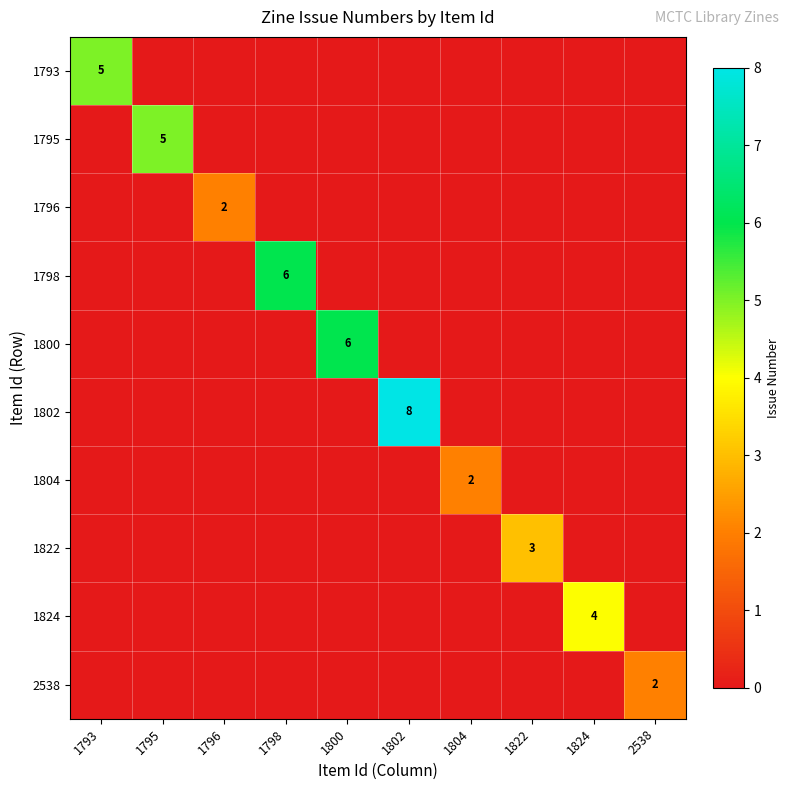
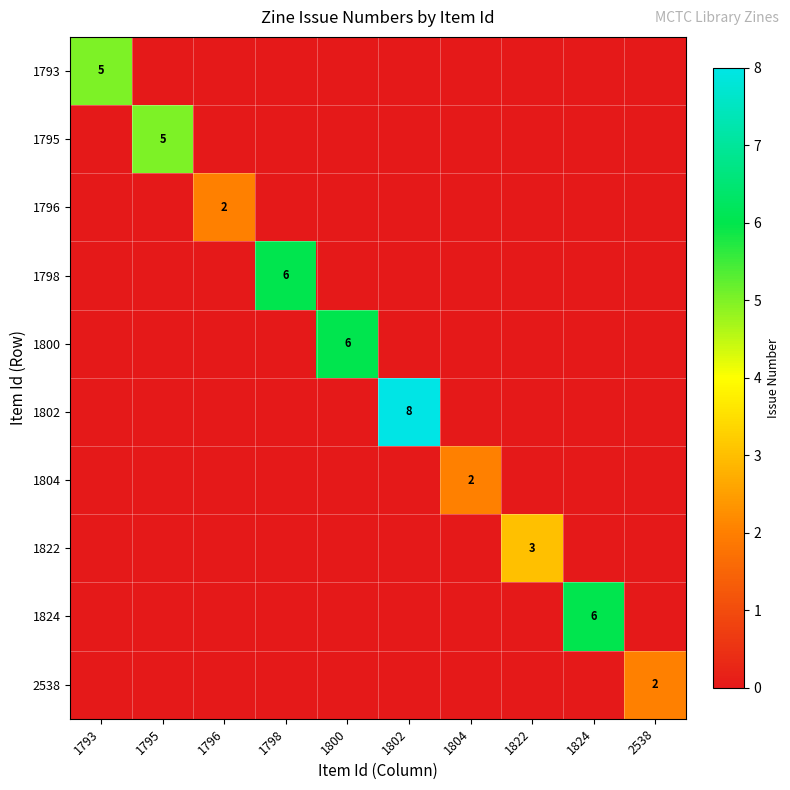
1824, 1824: 4 -> 6
